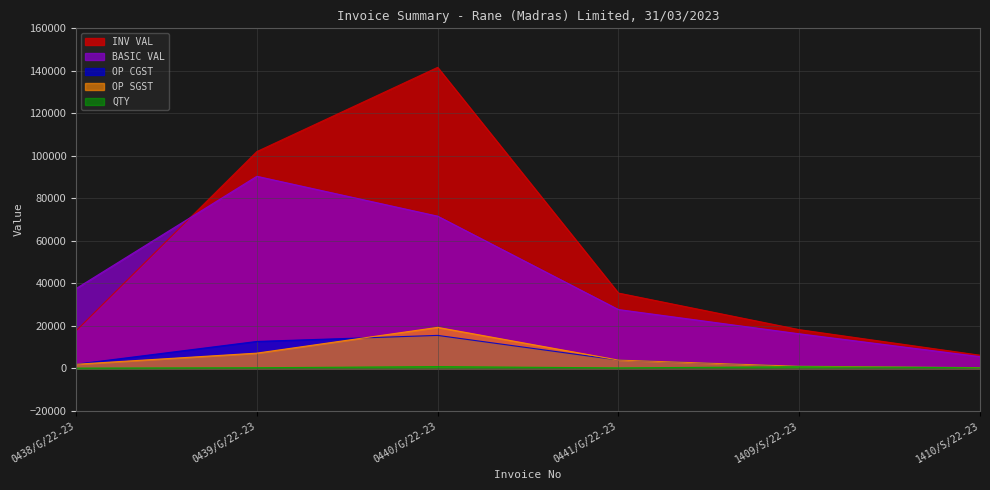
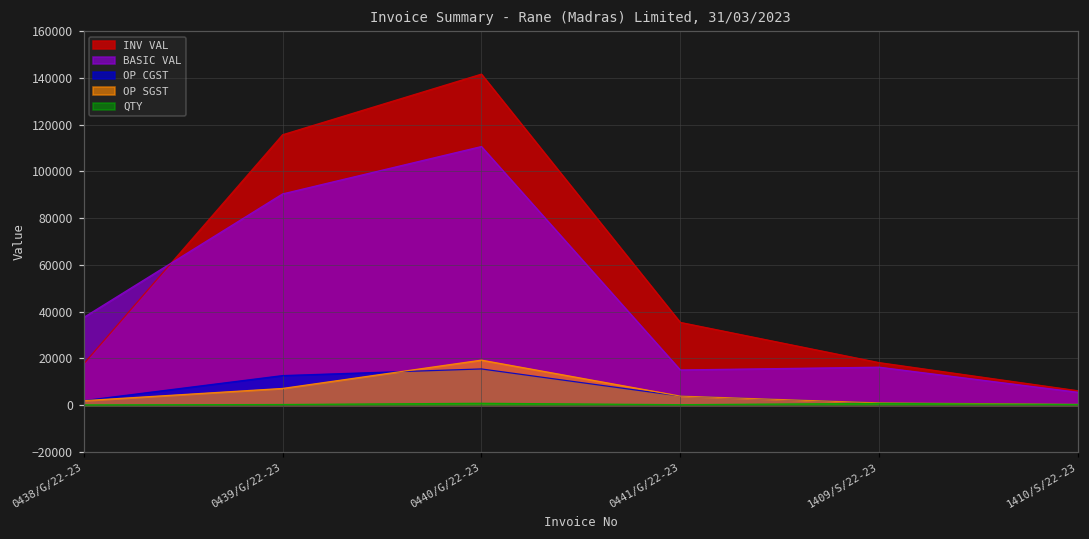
INV VAL, 0439/G/22-23: 102000 -> 116000
BASIC VAL, 0440/G/22-23: 72000 -> 111000
BASIC VAL, 0441/G/22-23: 28000 -> 15000
